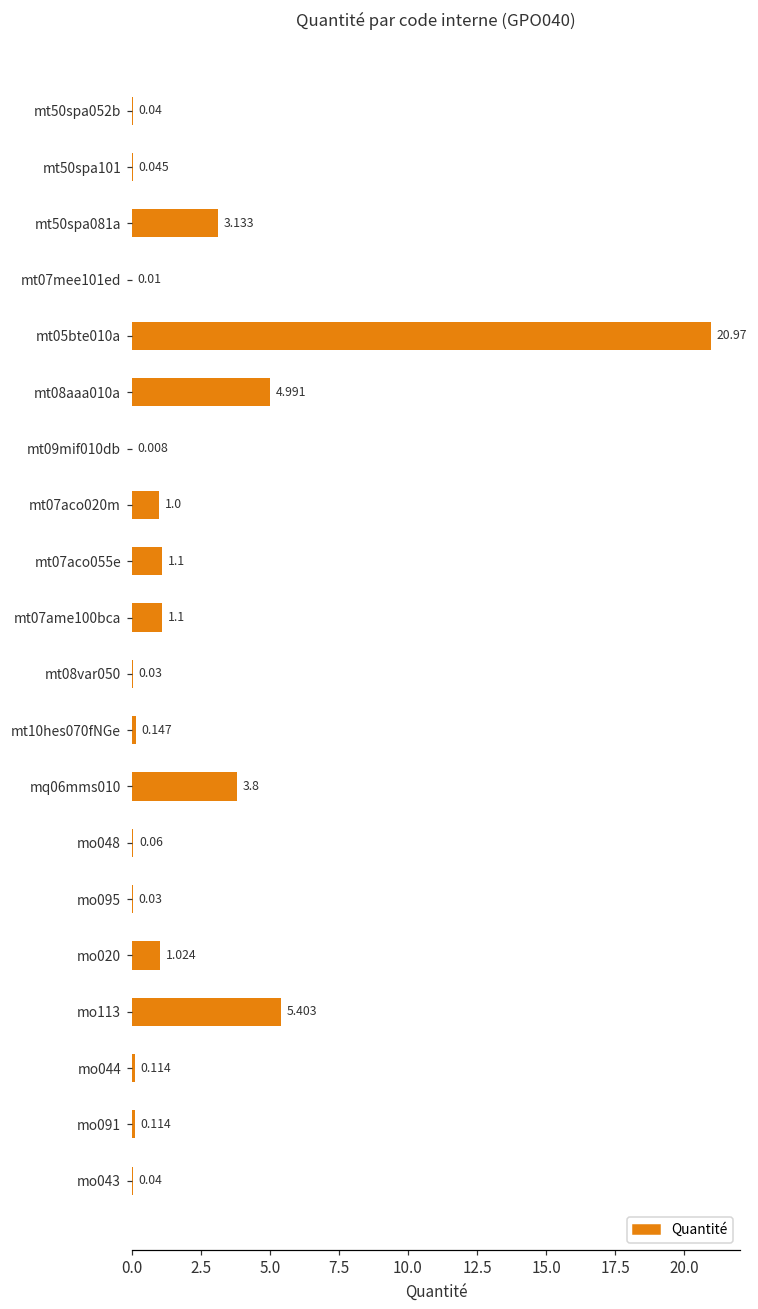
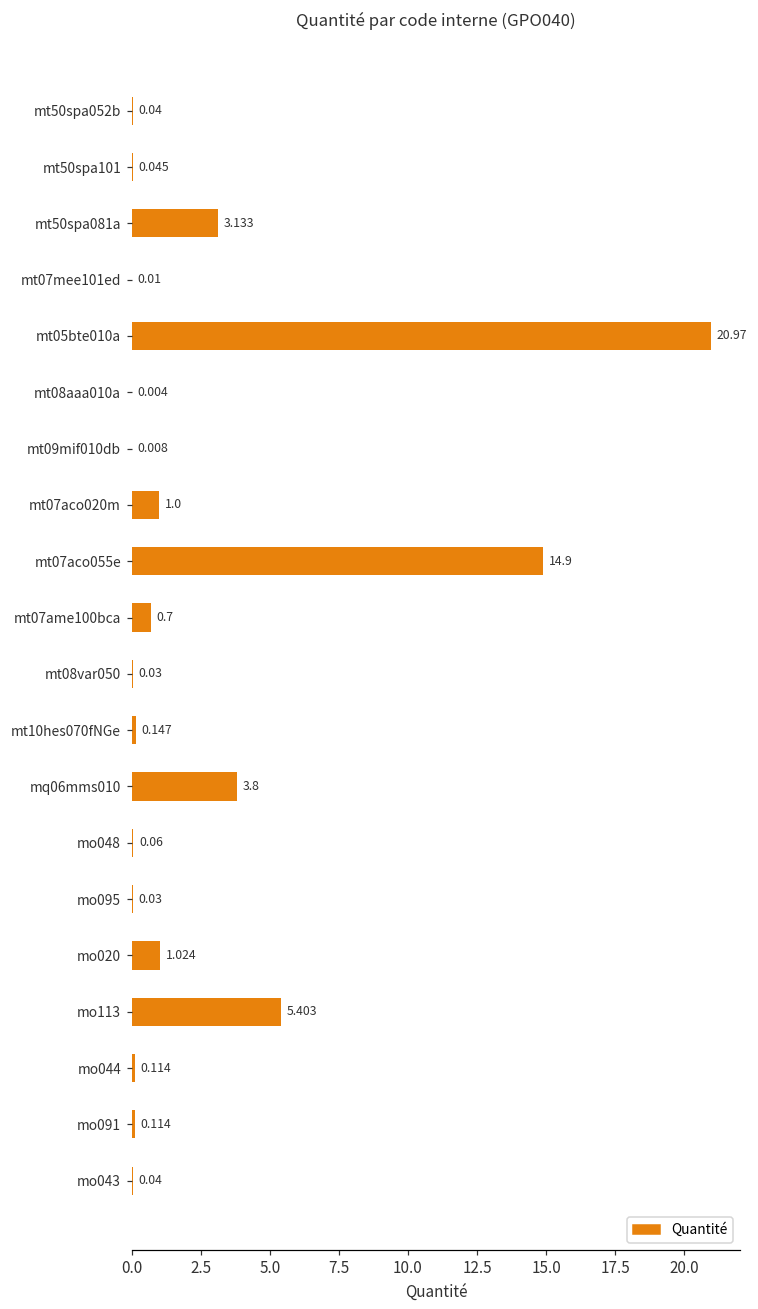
mt08aaa010a: 4.991 -> 0.004
mt07aco055e: 1.1 -> 14.9
mt07ame100bca: 1.1 -> 0.7
